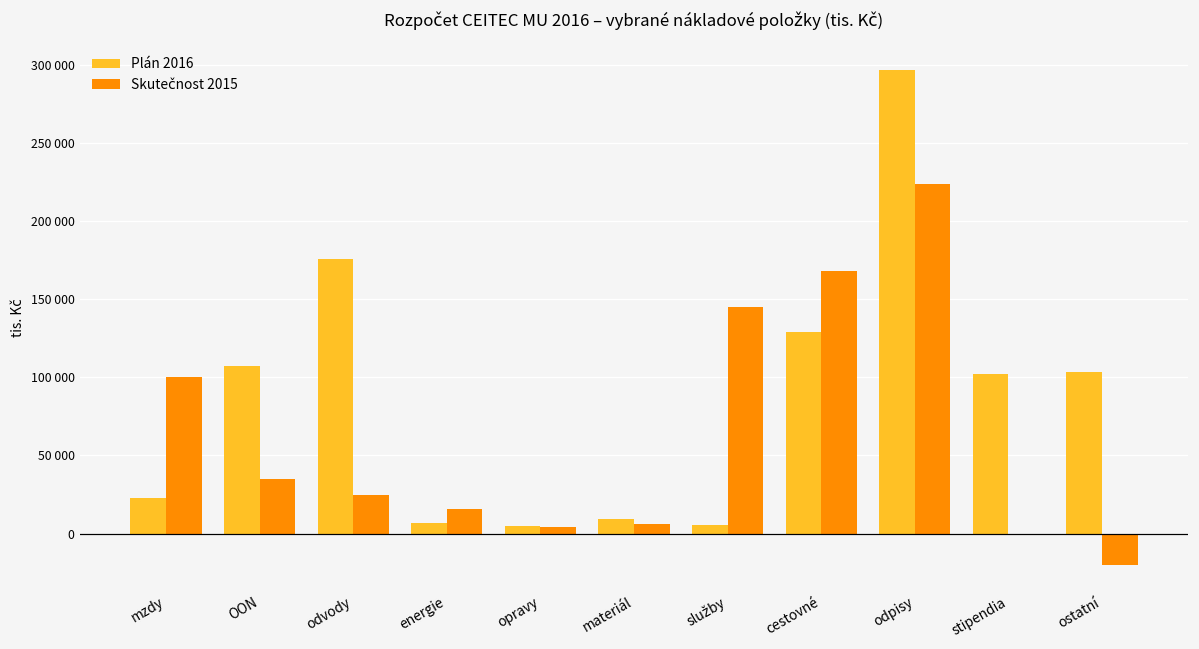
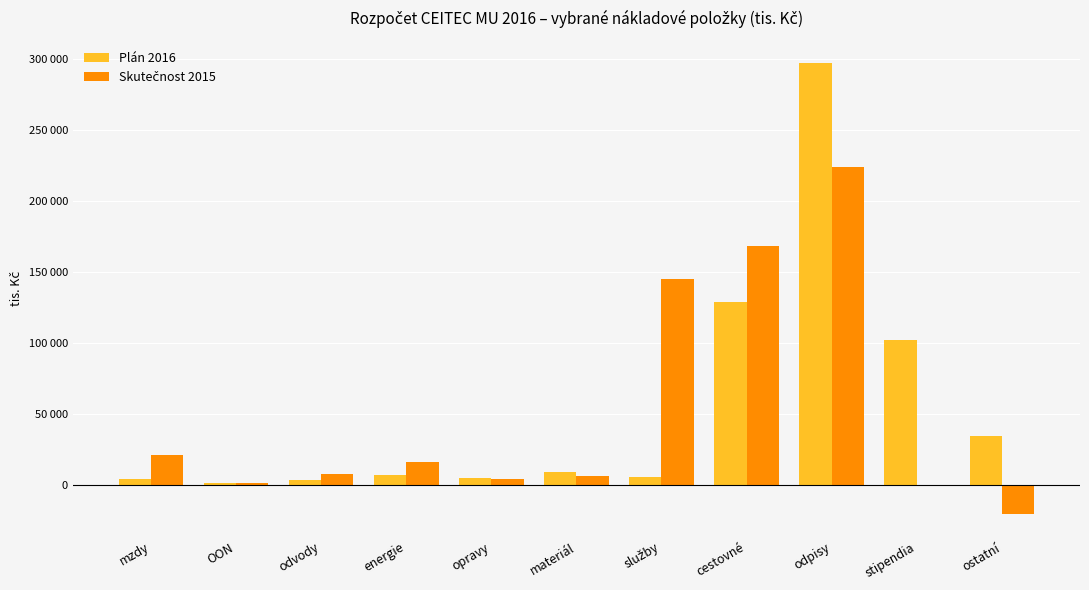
Plán 2016, mzdy: 23000 -> 4000
Skutečnost 2015, mzdy: 100000 -> 21000
Plán 2016, OON: 107000 -> 1000
Skutečnost 2015, OON: 35000 -> 1000
Plán 2016, odvody: 176000 -> 4000
Skutečnost 2015, odvody: 24000 -> 8000
Plán 2016, ostatní: 103000 -> 34000
